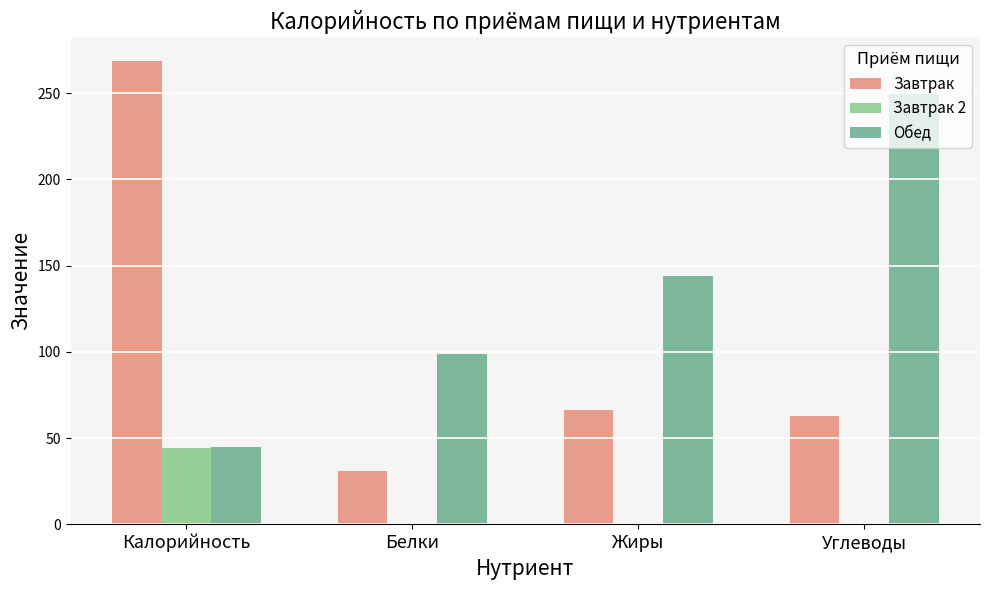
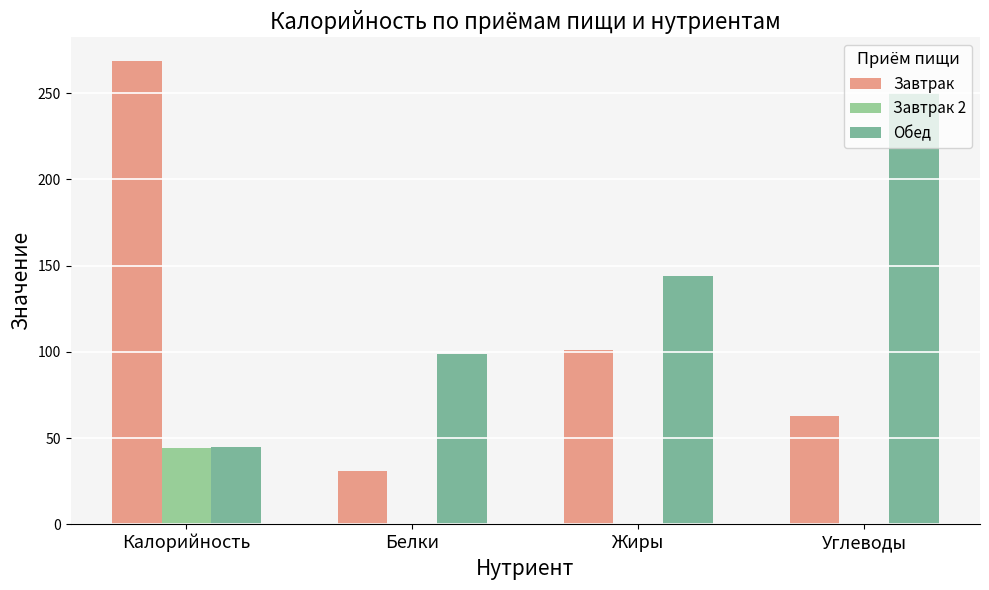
Завтрак, Жиры: 66 -> 101
